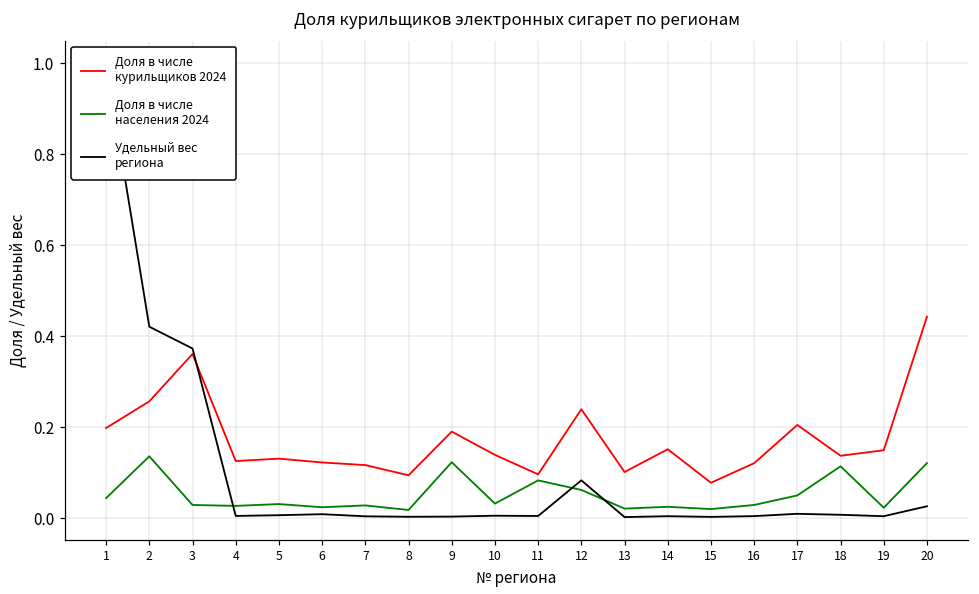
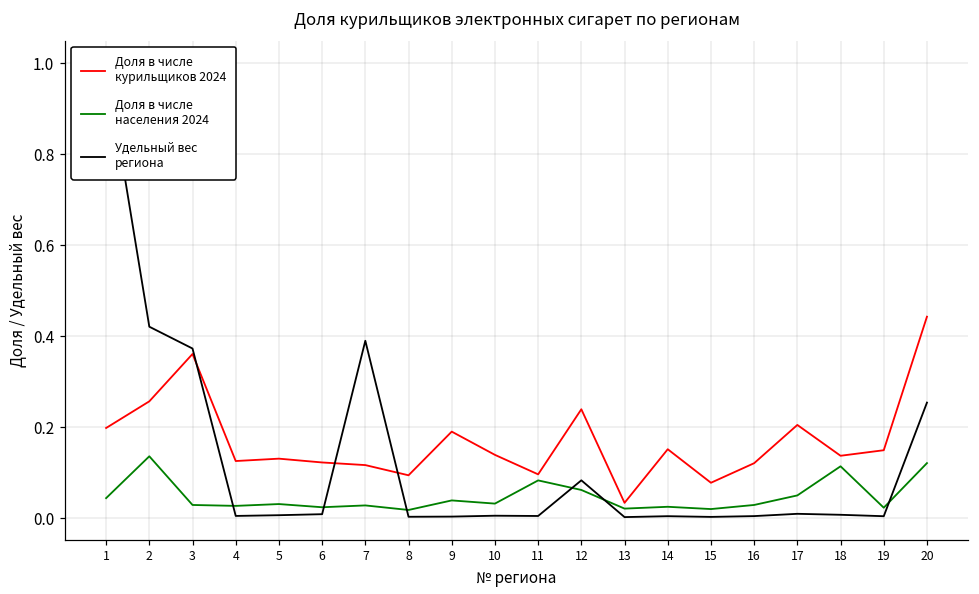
Удельный вес региона, 7: 0.00 -> 0.39
Доля в числе населения 2024, 9: 0.12 -> 0.04
Доля в числе курильщиков 2024, 13: 0.10 -> 0.03
Удельный вес региона, 20: 0.03 -> 0.25
